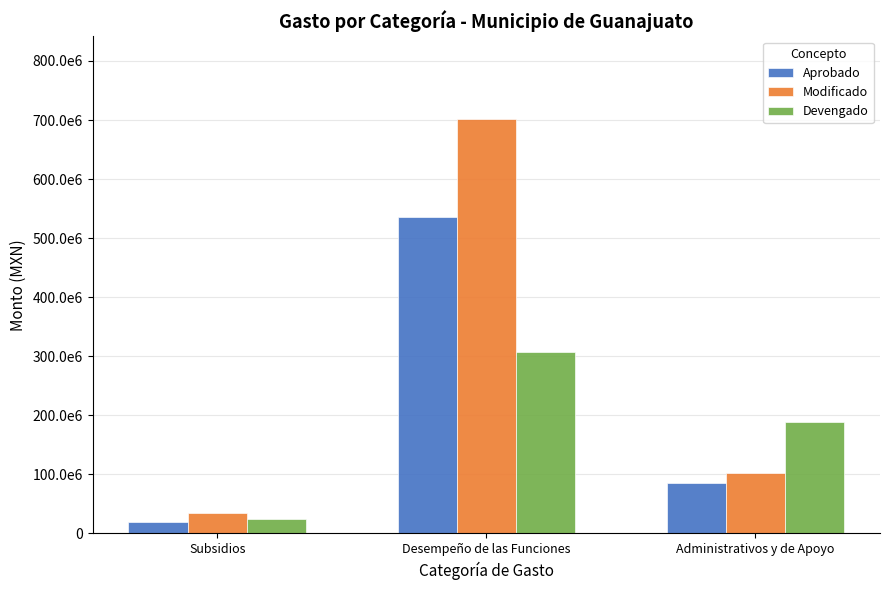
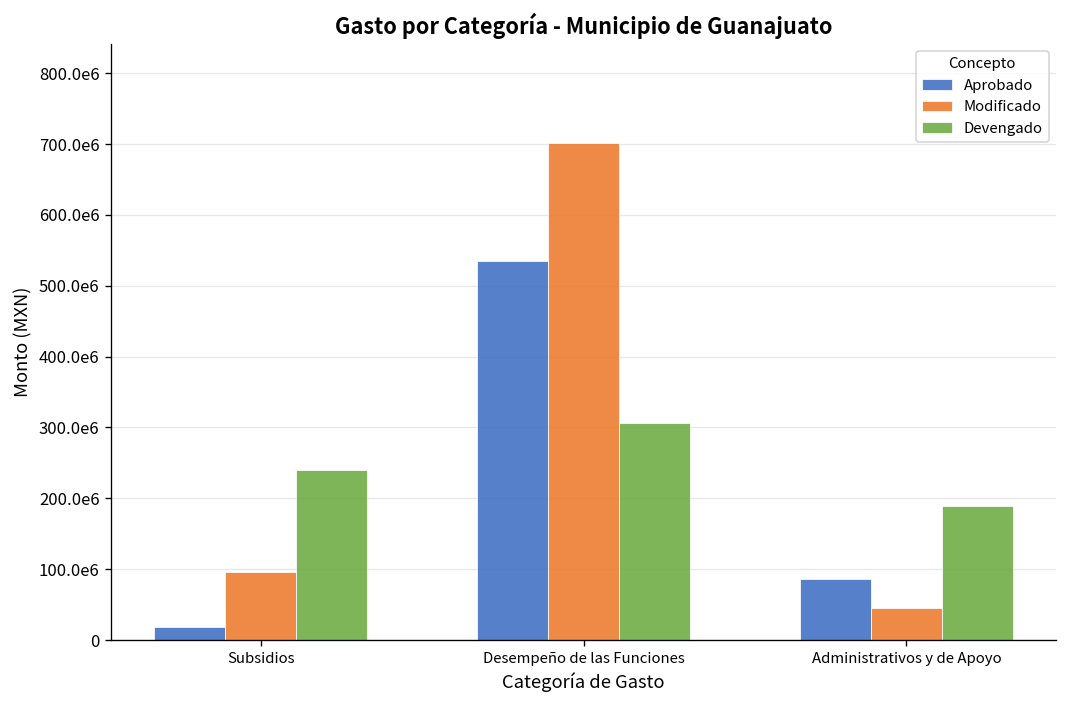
Modificado, Subsidios: 30000000 -> 100000000
Devengado, Subsidios: 30000000 -> 240000000
Modificado, Administrativos y de Apoyo: 100000000 -> 50000000
